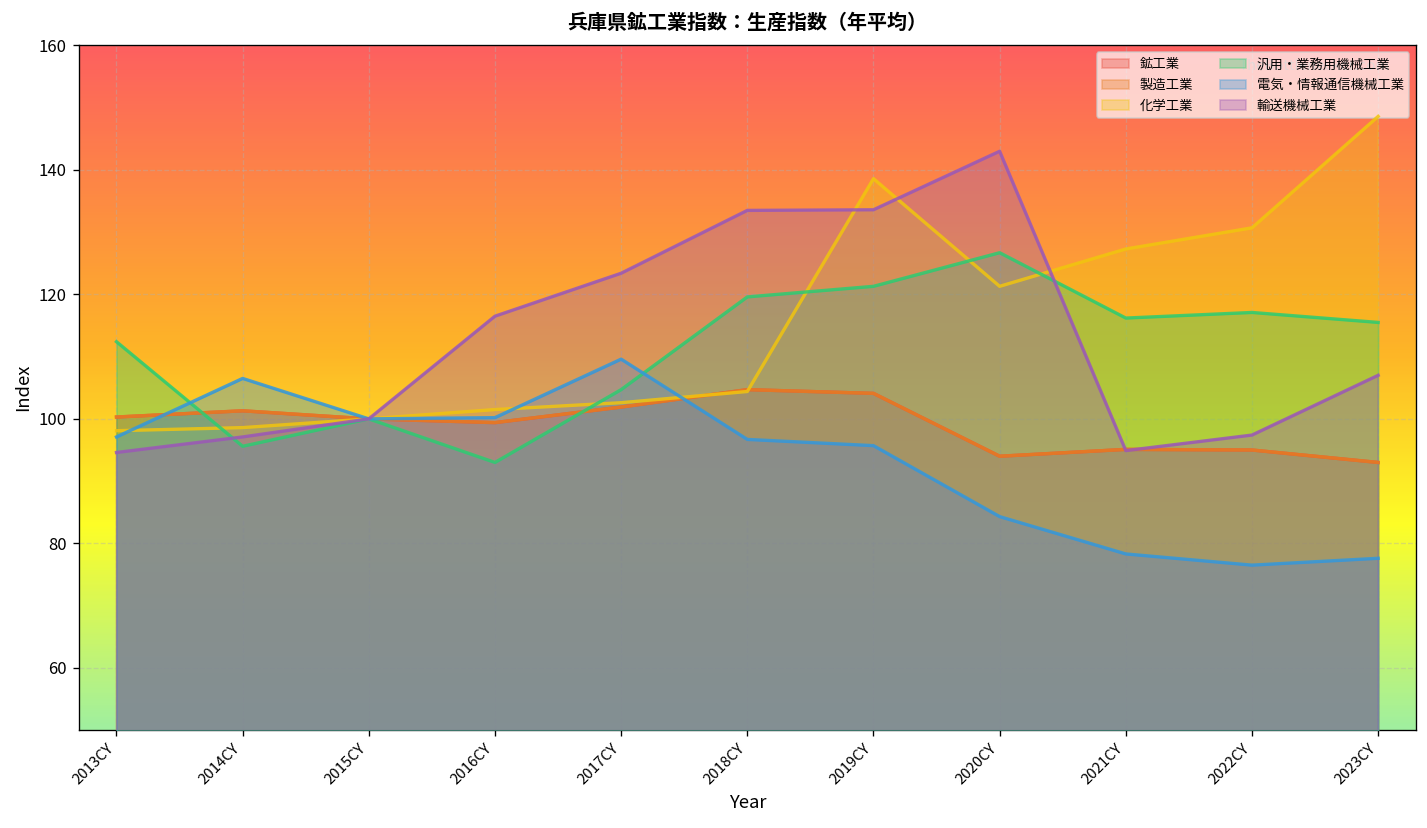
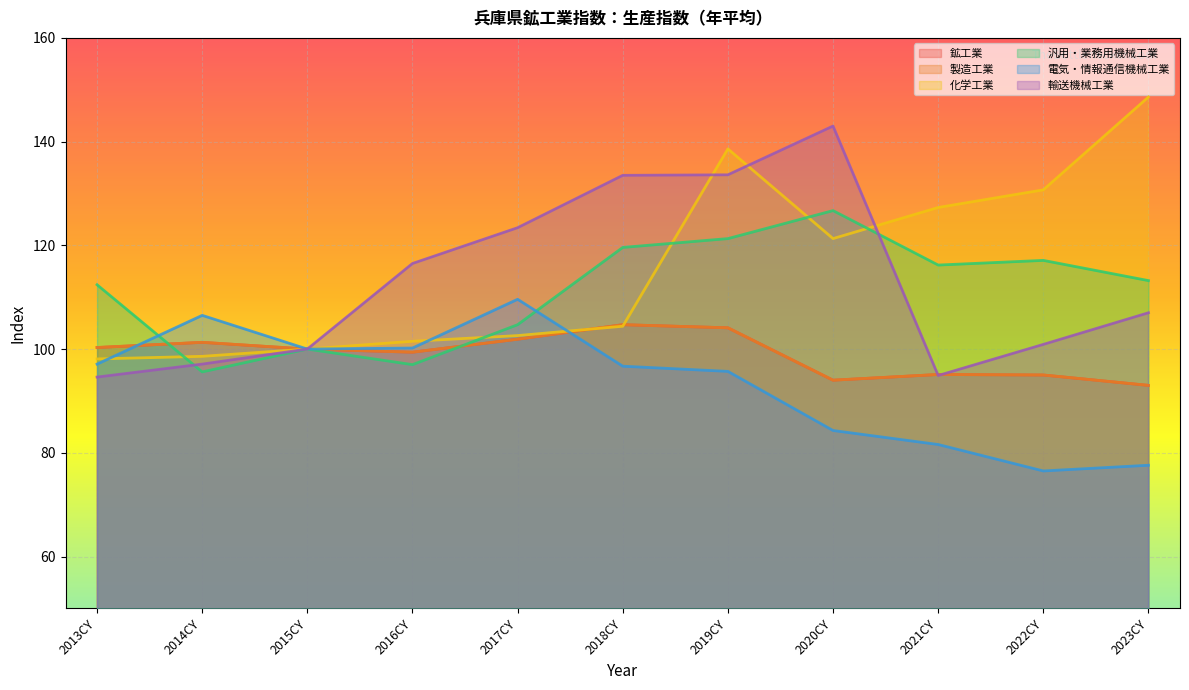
汎用・業務用機械工業, 2016CY: 93 -> 97
電気・情報通信機械工業, 2021CY: 78 -> 82
輸送機械工業, 2022CY: 97 -> 101
汎用・業務用機械工業, 2023CY: 116 -> 113
